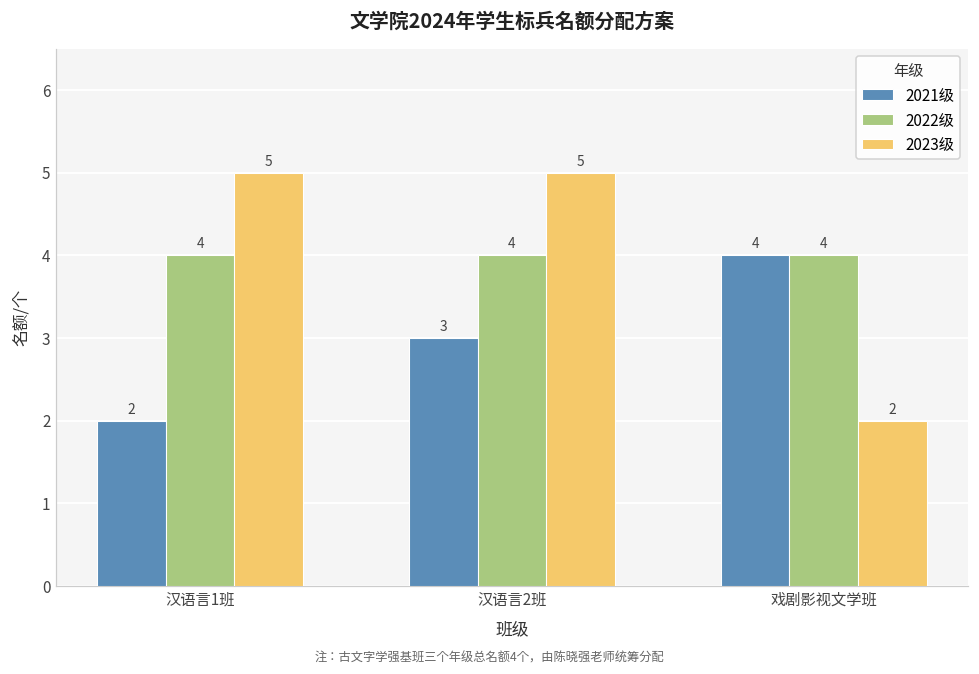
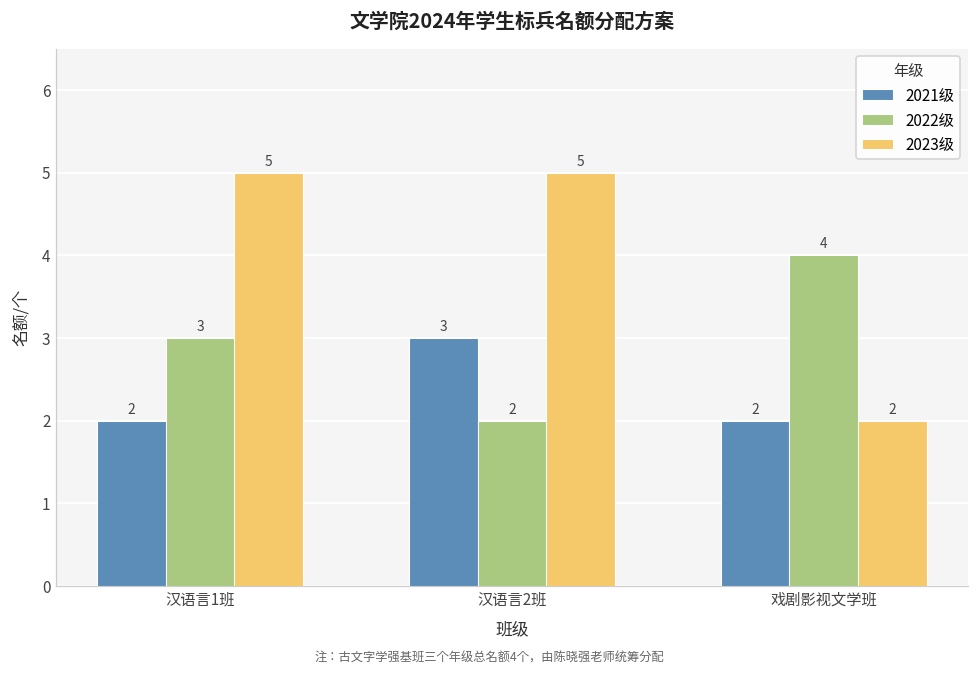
2022级, 汉语言1班: 4 -> 3
2022级, 汉语言2班: 4 -> 2
2021级, 戏剧影视文学班: 4 -> 2
